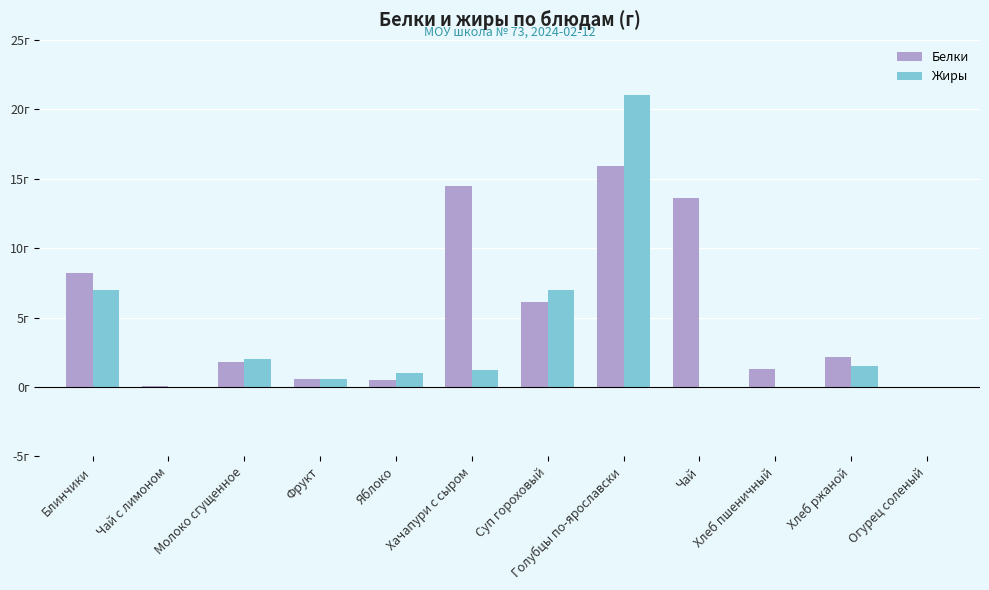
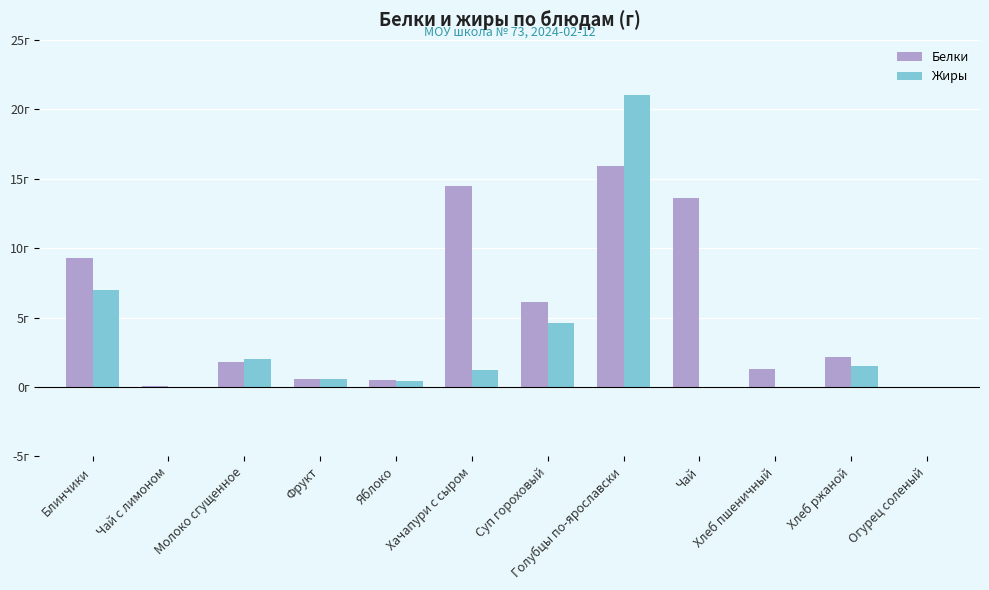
Белки, Блинчики: 8.2г -> 9.3г
Жиры, Яблоко: 1.0г -> 0.4г
Жиры, Суп гороховый: 7.0г -> 4.6г
